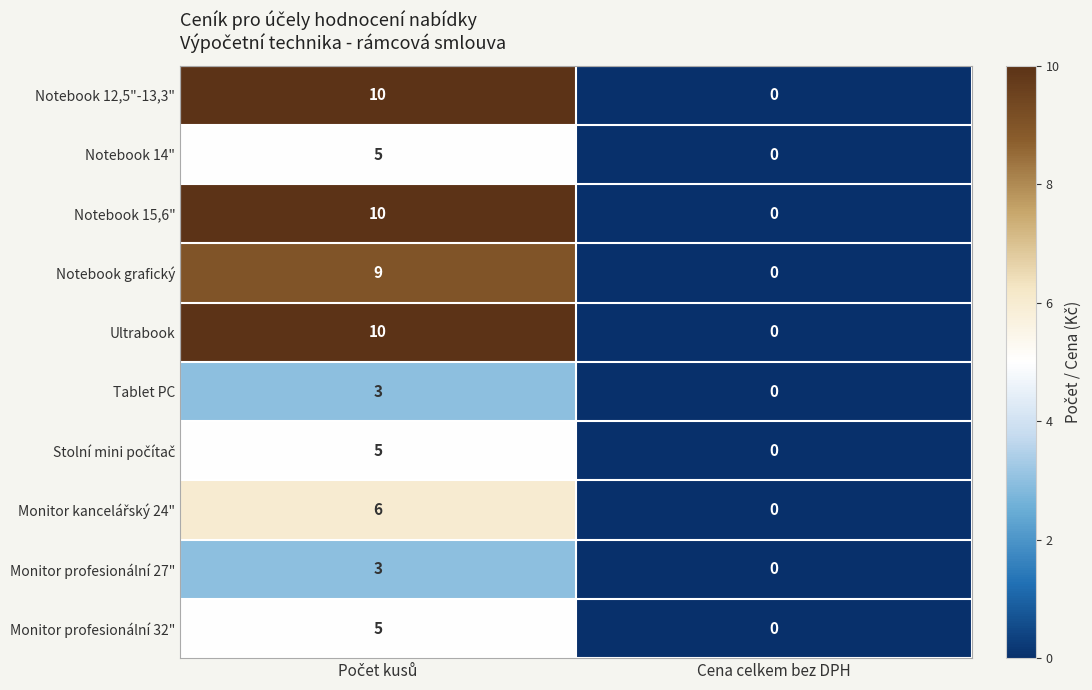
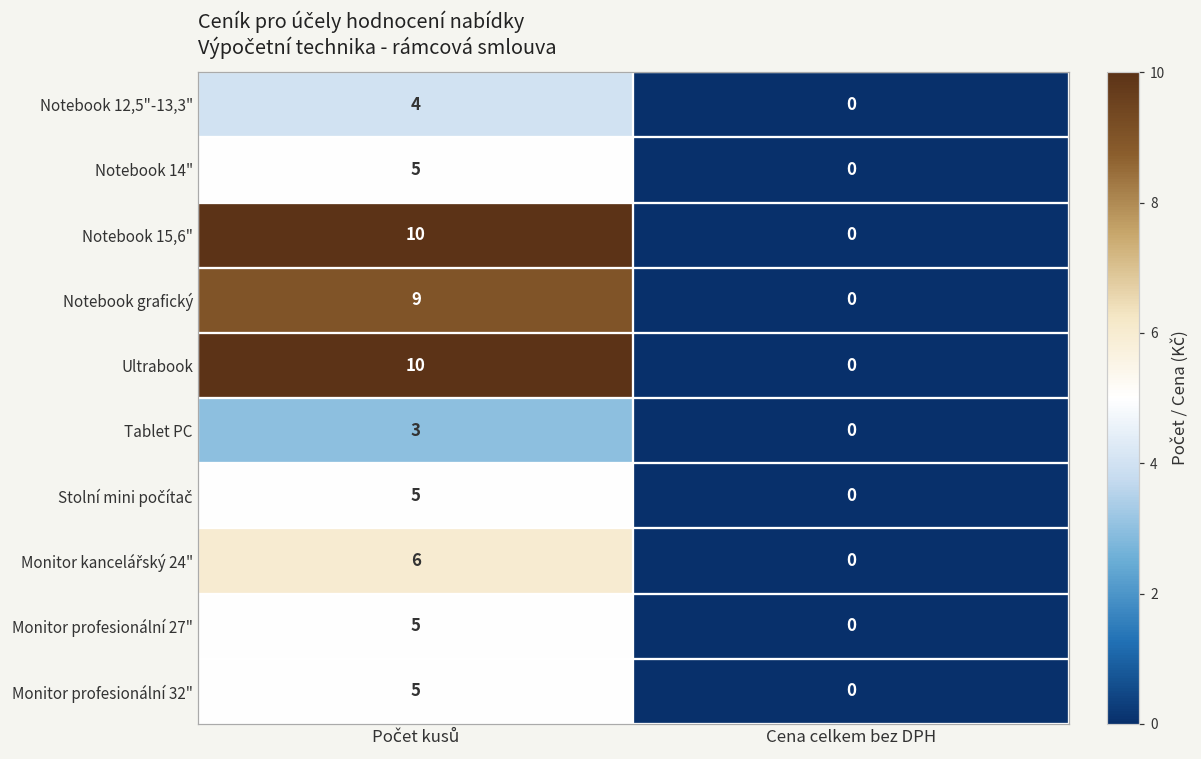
Notebook 12,5"-13,3", Počet kusů: 10 -> 4
Monitor profesionální 27", Počet kusů: 3 -> 5
